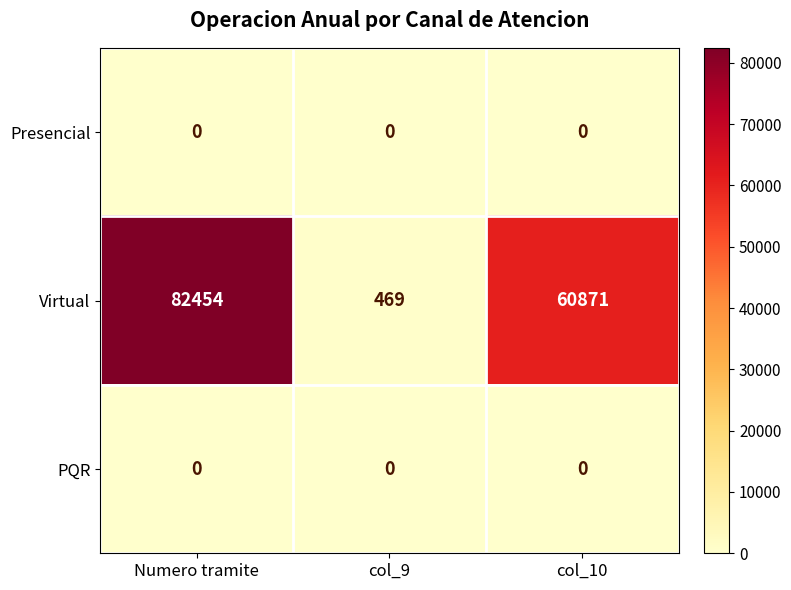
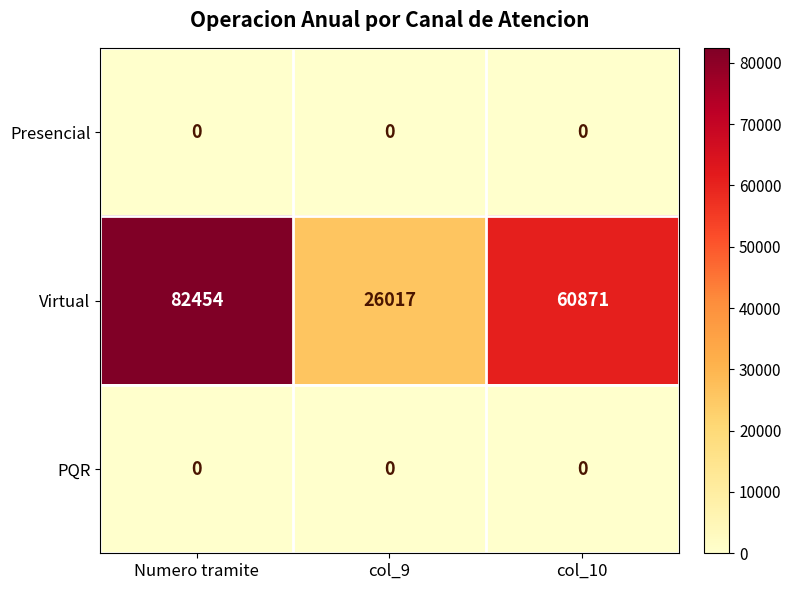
Virtual, col_9: 469 -> 26017
